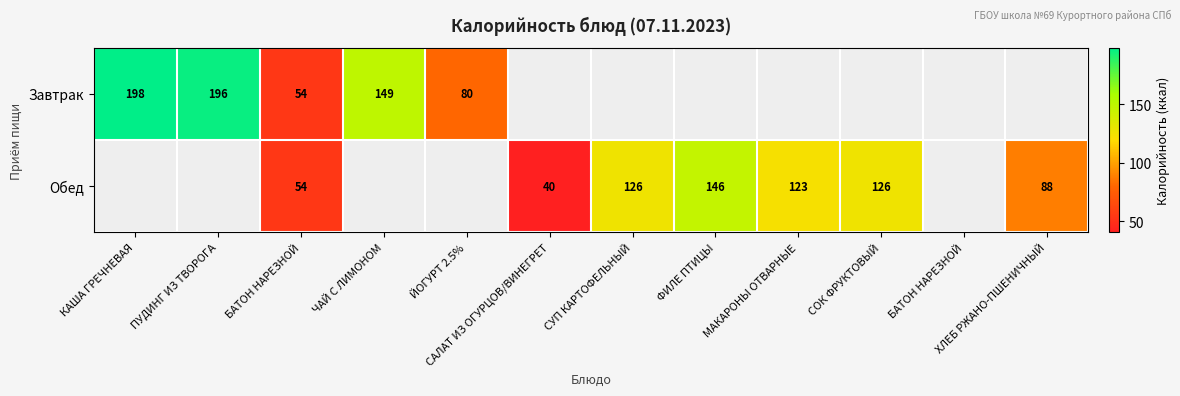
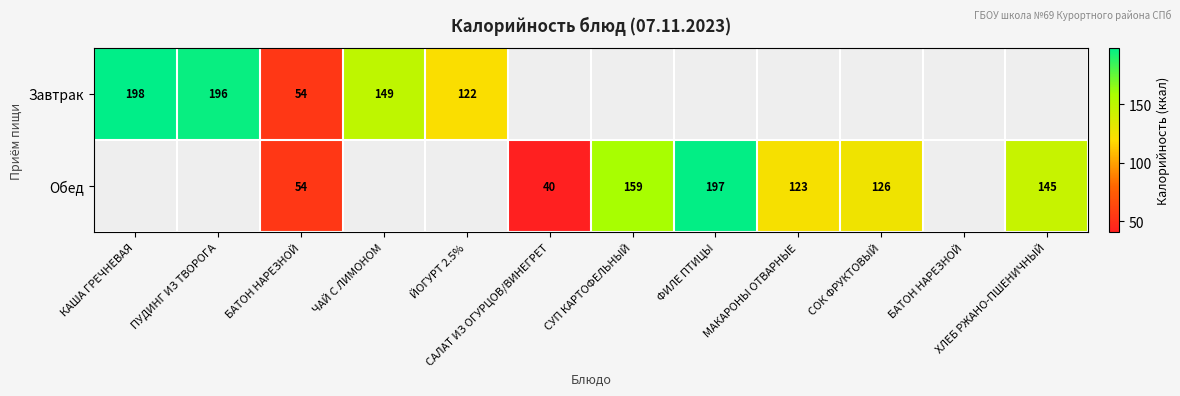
Завтрак, ЙОГУРТ 2.5%: 80 -> 122
Обед, СУП КАРТОФЕЛЬНЫЙ: 126 -> 159
Обед, ФИЛЕ ПТИЦЫ: 146 -> 197
Обед, ХЛЕБ РЖАНО-ПШЕНИЧНЫЙ: 88 -> 145
